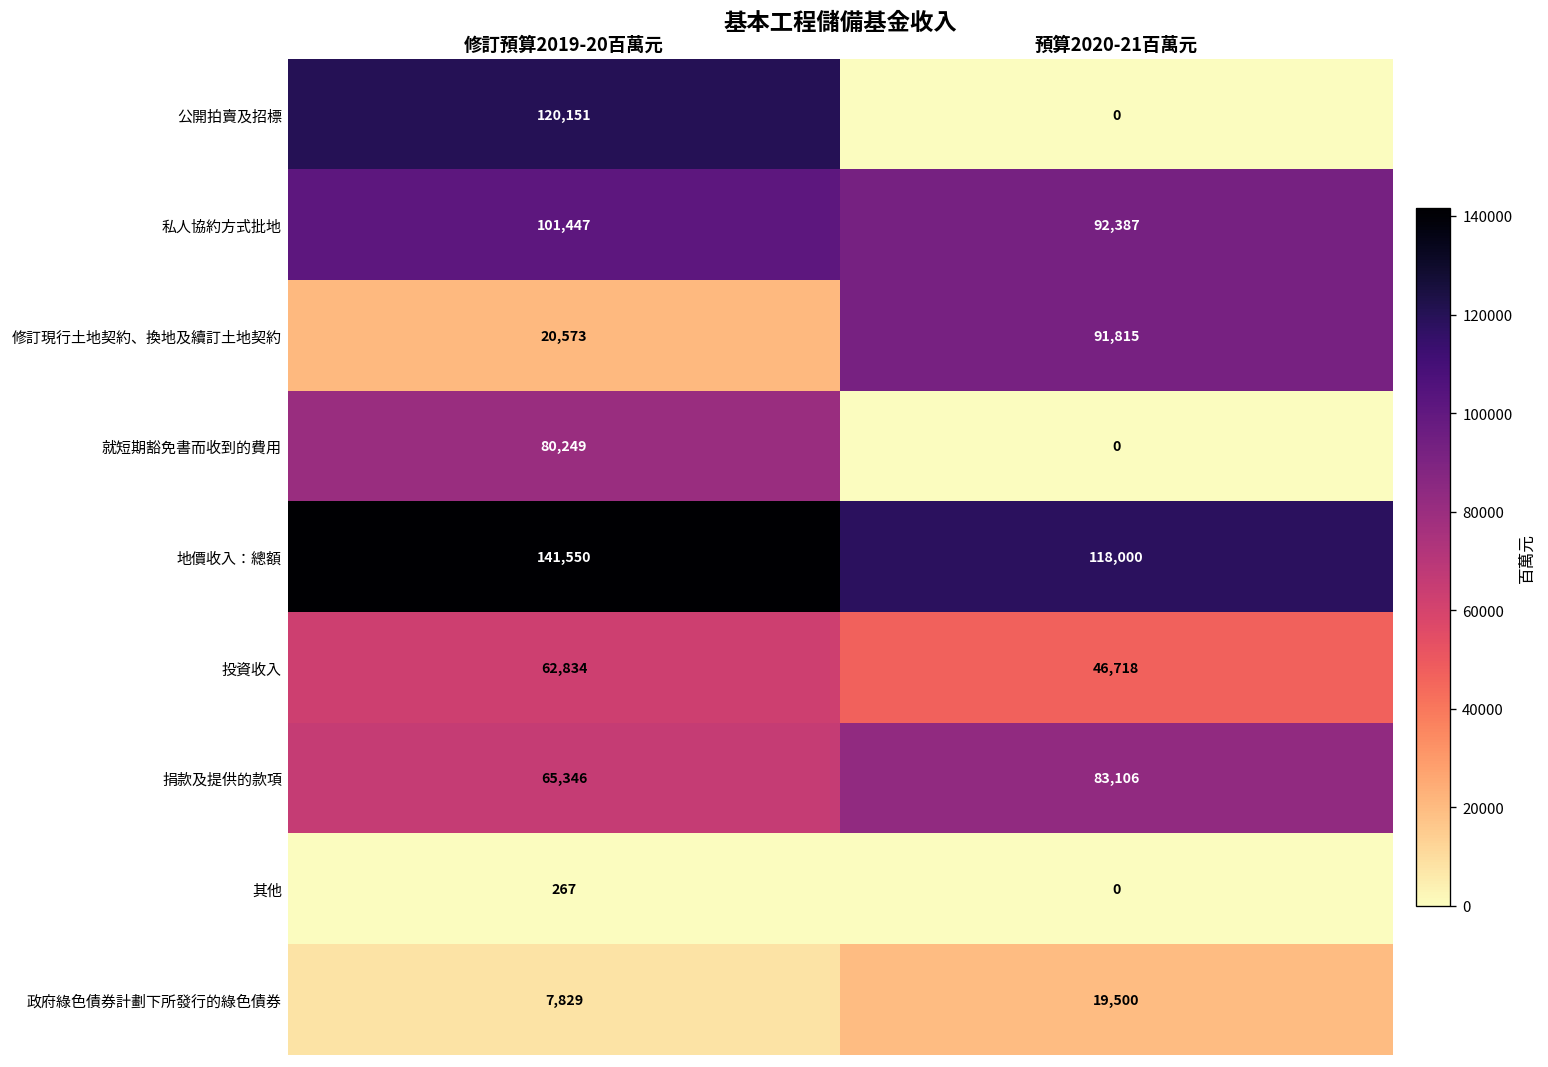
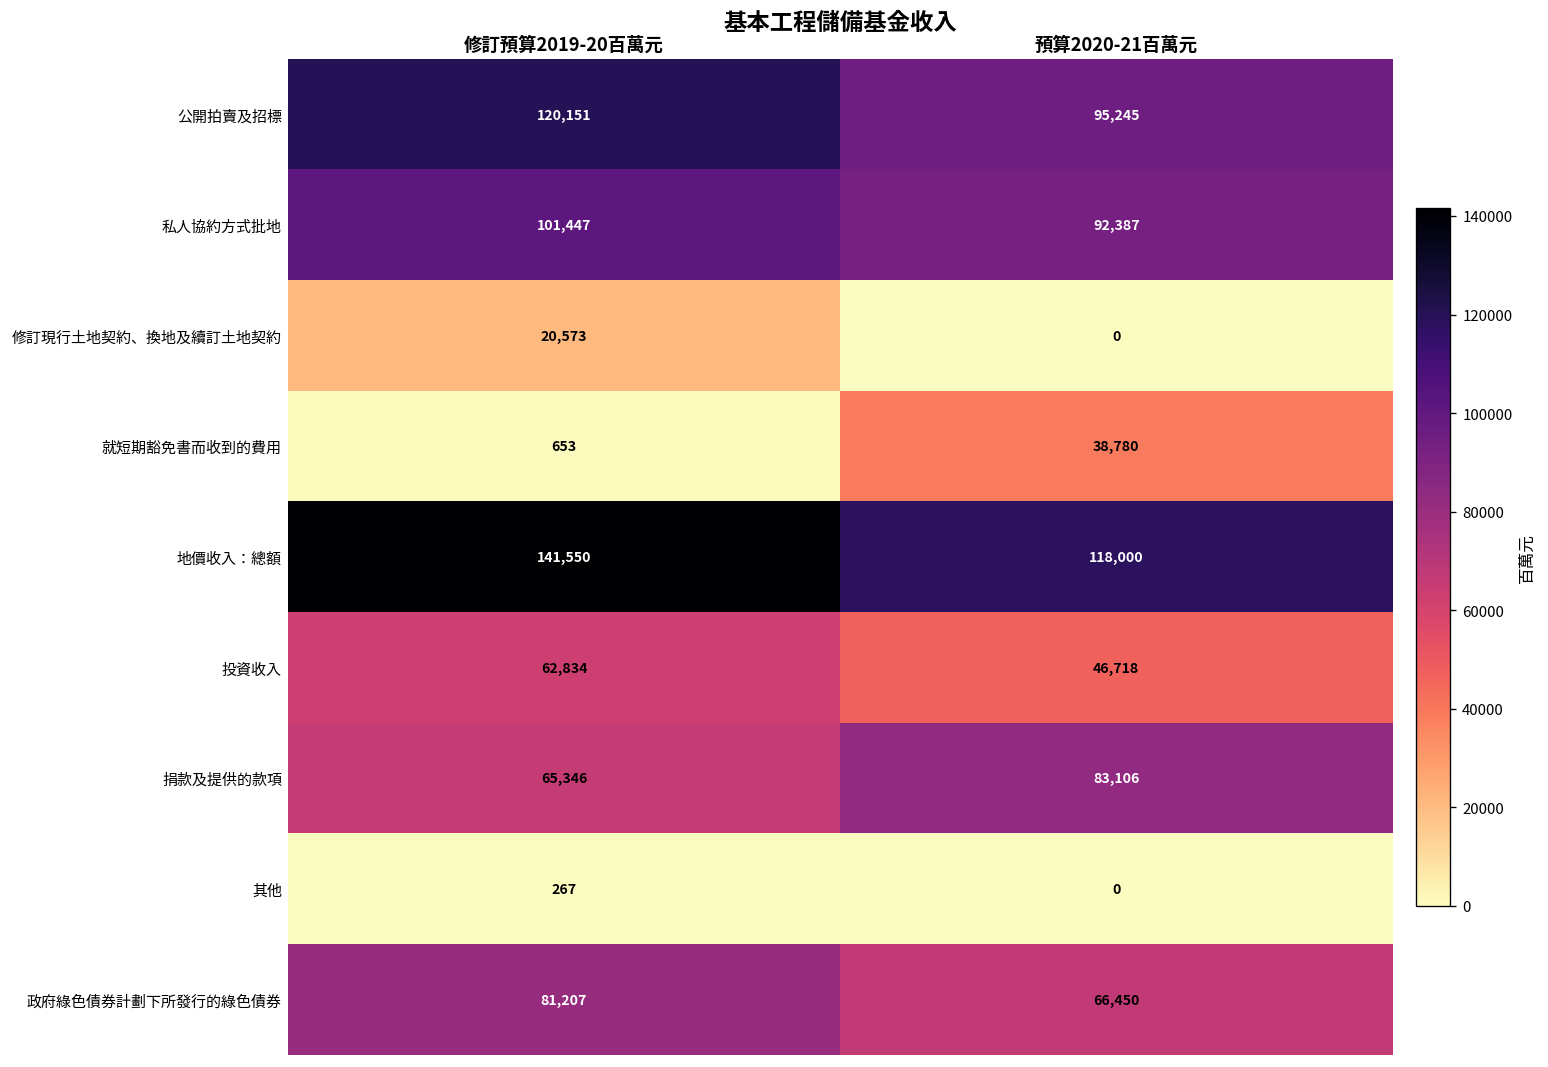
公開拍賣及招標, 預算2020-21百萬元: 0 -> 95,245
修訂現行土地契約、換地及續訂土地契約, 預算2020-21百萬元: 91,815 -> 0
就短期豁免書而收到的費用, 修訂預算2019-20百萬元: 80,249 -> 653
就短期豁免書而收到的費用, 預算2020-21百萬元: 0 -> 38,780
政府綠色債券計劃下所發行的綠色債券, 修訂預算2019-20百萬元: 7,829 -> 81,207
政府綠色債券計劃下所發行的綠色債券, 預算2020-21百萬元: 19,500 -> 66,450
